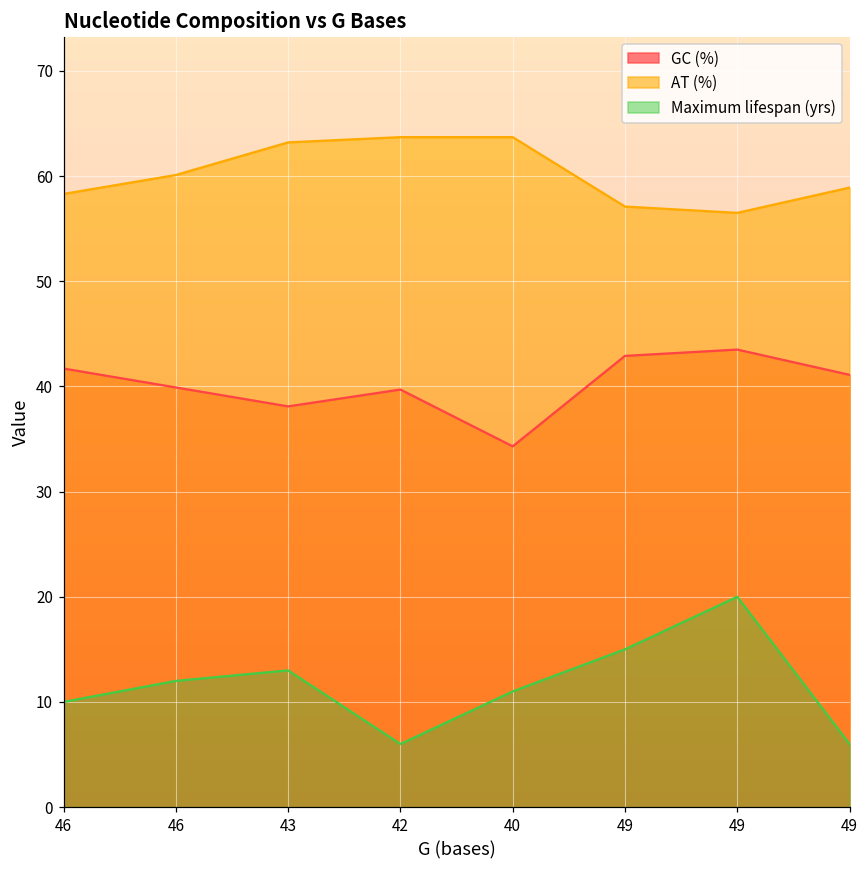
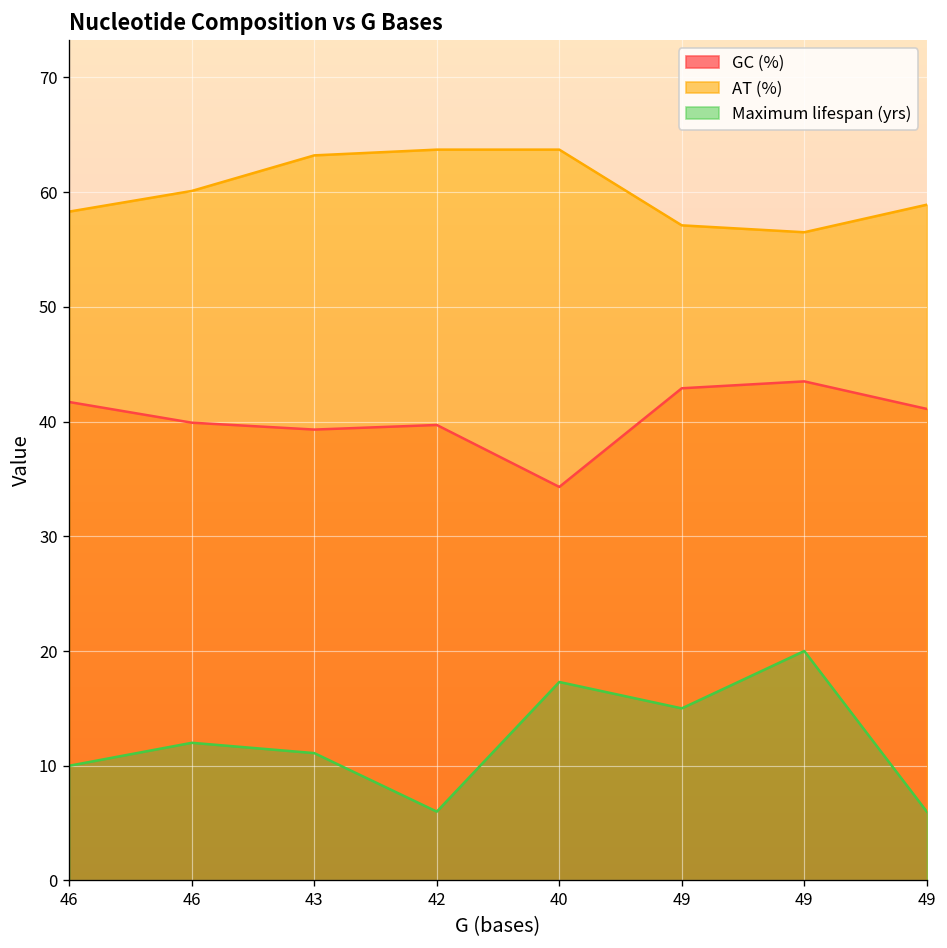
GC (%), 43: 38 -> 39
Maximum lifespan (yrs), 43: 13 -> 11
Maximum lifespan (yrs), 40: 11 -> 17
